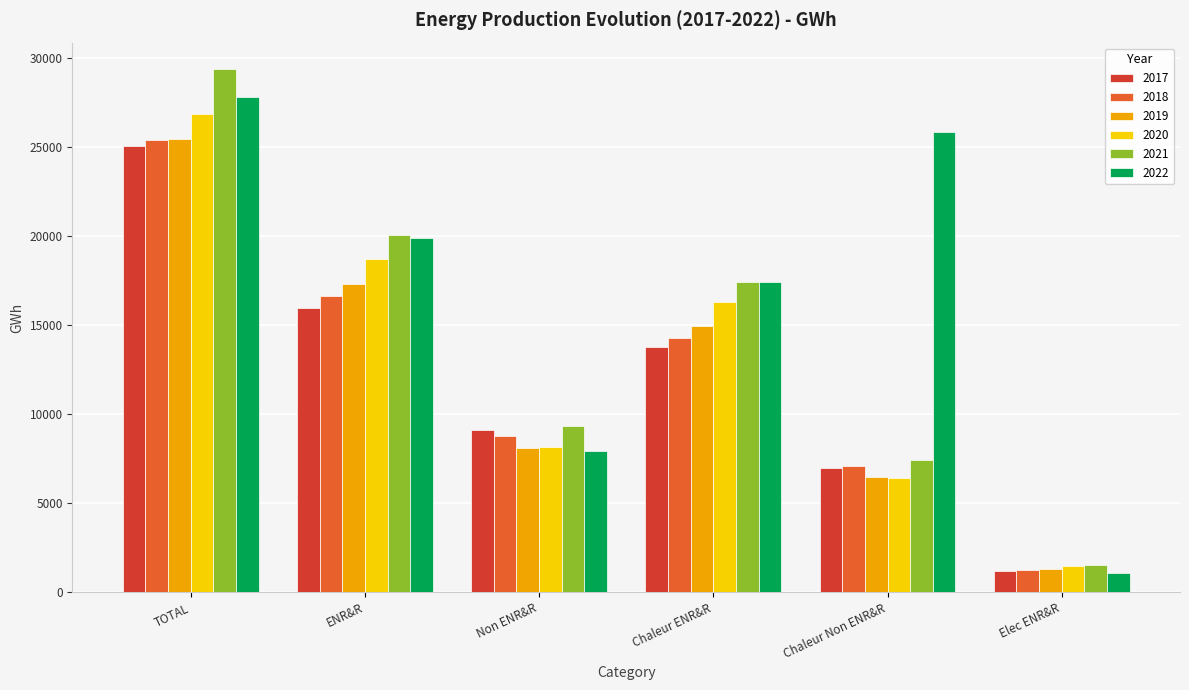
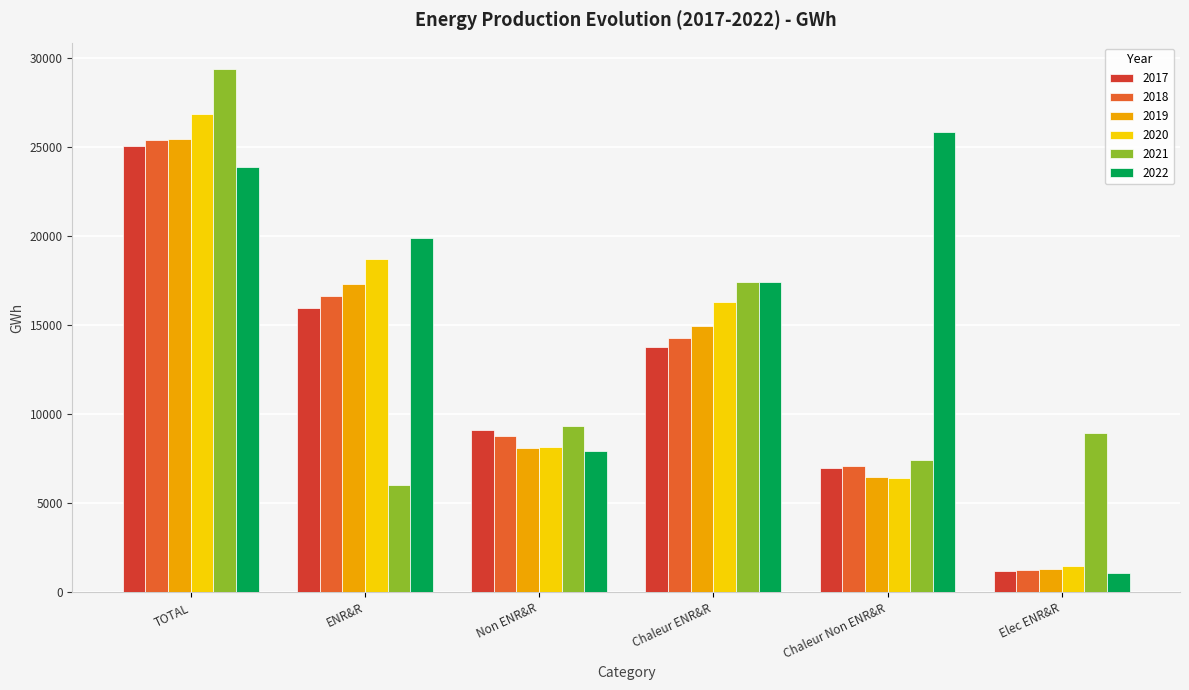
2022, TOTAL: 27800 -> 23900
2021, ENR&R: 20100 -> 6000
2021, Elec ENR&R: 1600 -> 8900
